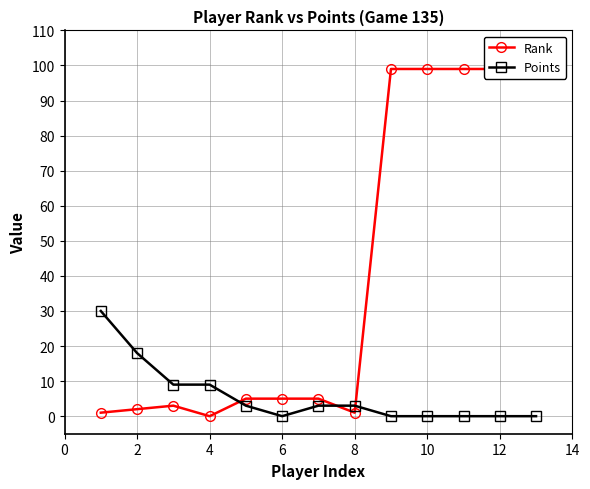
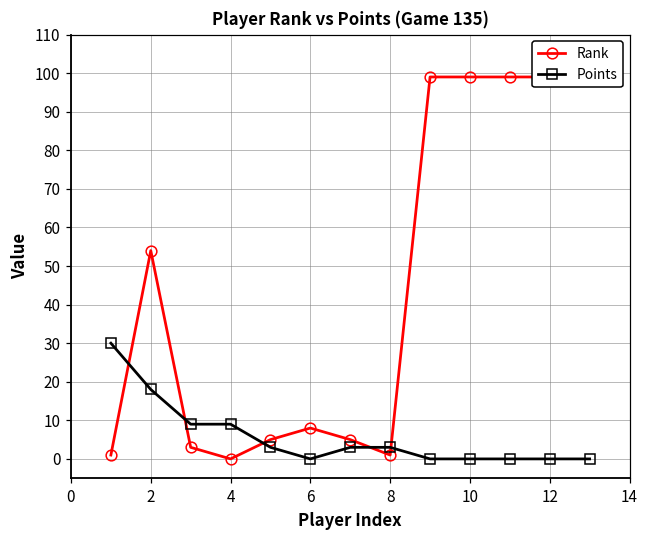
Rank, 2: 2 -> 54
Rank, 6: 5 -> 8
